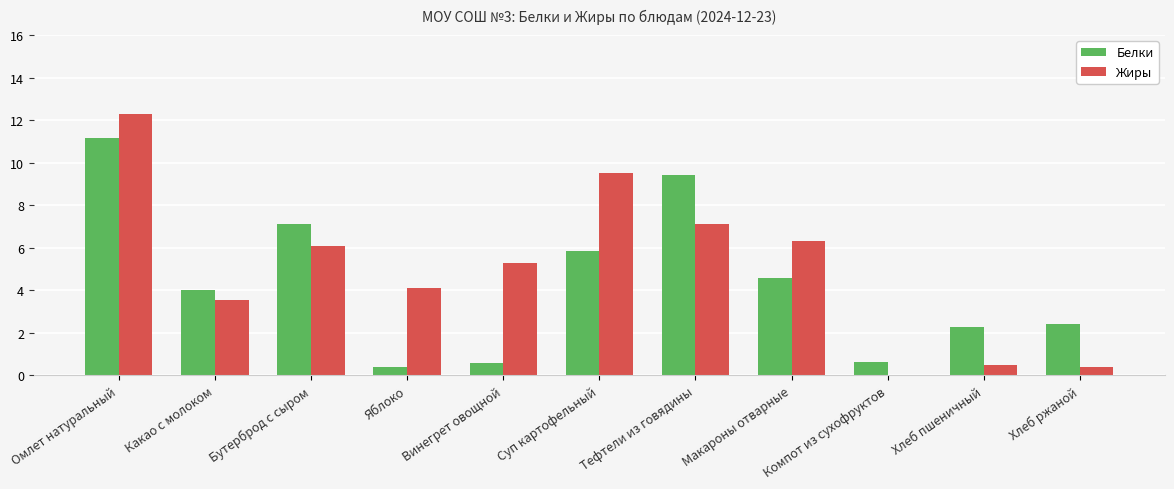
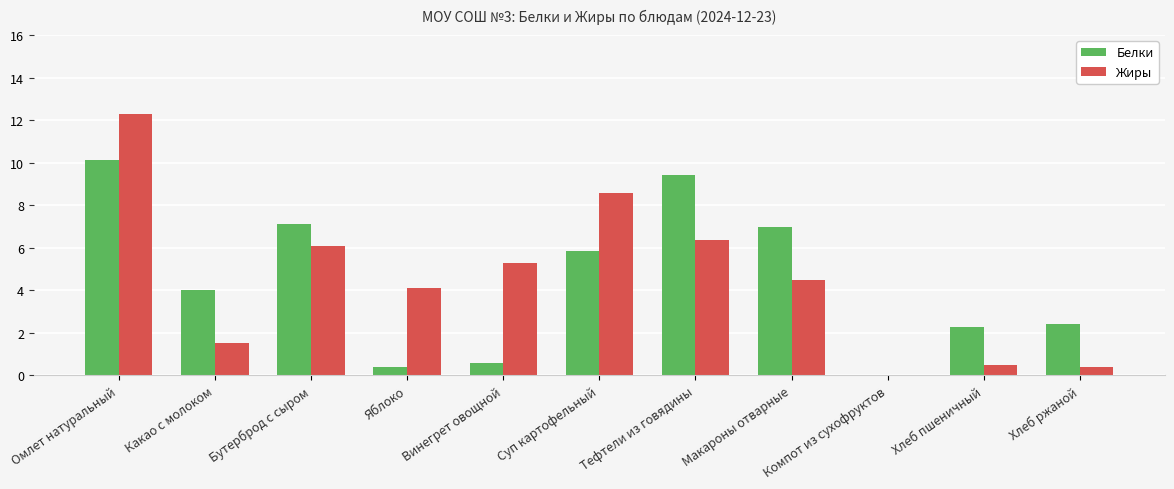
Белки, Омлет натуральный: 11.1 -> 10.2
Жиры, Какао с молоком: 3.5 -> 1.5
Жиры, Суп картофельный: 9.5 -> 8.6
Жиры, Тефтели из говядины: 7.1 -> 6.4
Белки, Макароны отварные: 4.6 -> 7.0
Жиры, Макароны отварные: 6.3 -> 4.5
Белки, Компот из сухофруктов: 0.7 -> 0.0
